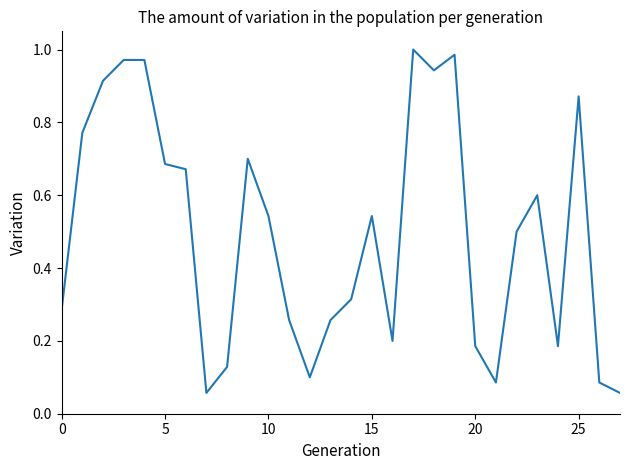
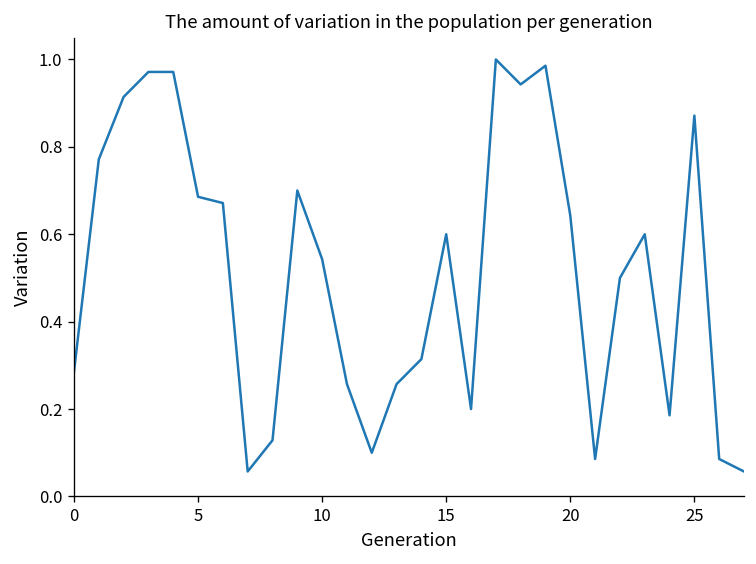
15: 0.54 -> 0.60
20: 0.19 -> 0.64
